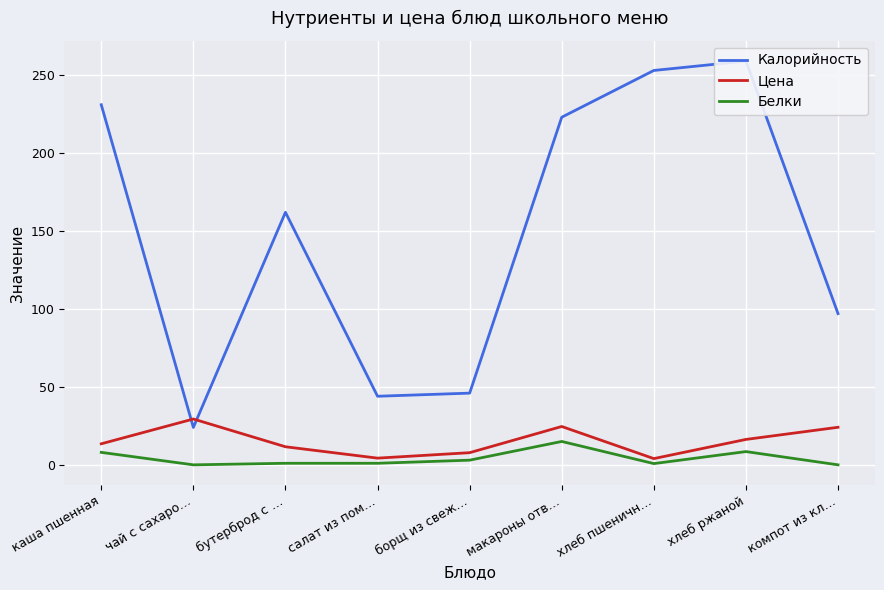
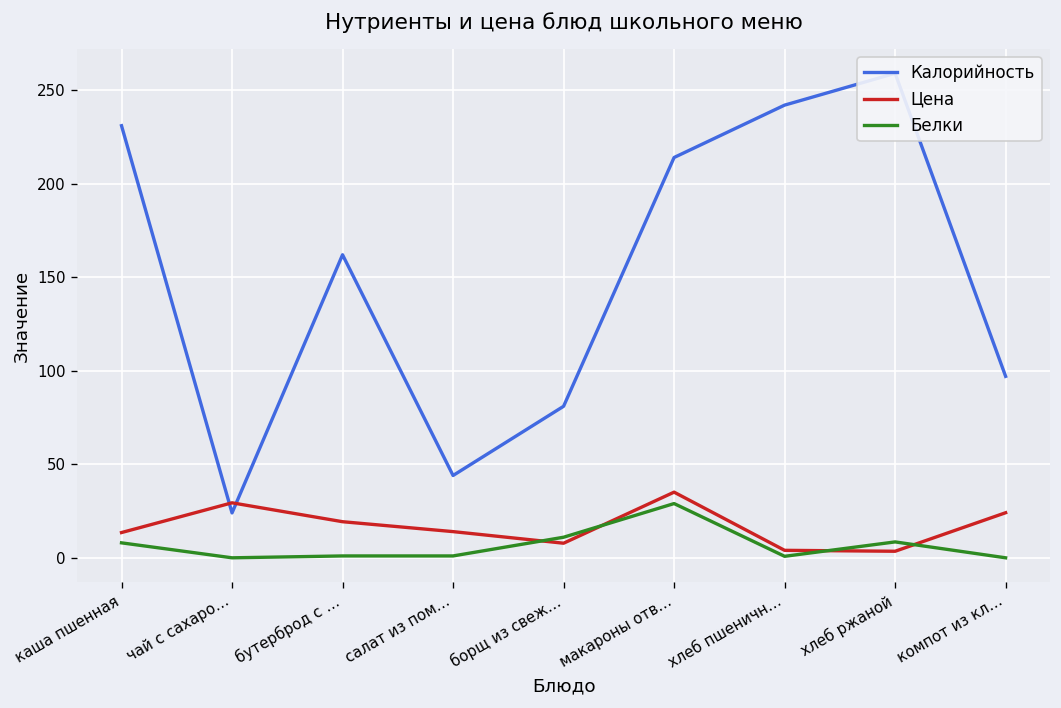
Цена, бутерброд с …: 12 -> 19
Цена, салат из пом…: 4 -> 14
Калорийность, борщ из свеж…: 46 -> 81
Белки, борщ из свеж…: 3 -> 11
Калорийность, макароны отв…: 223 -> 214
Цена, макароны отв…: 25 -> 35
Белки, макароны отв…: 15 -> 29
Калорийность, хлеб пшеничн…: 253 -> 242
Цена, хлеб ржаной: 16 -> 4
